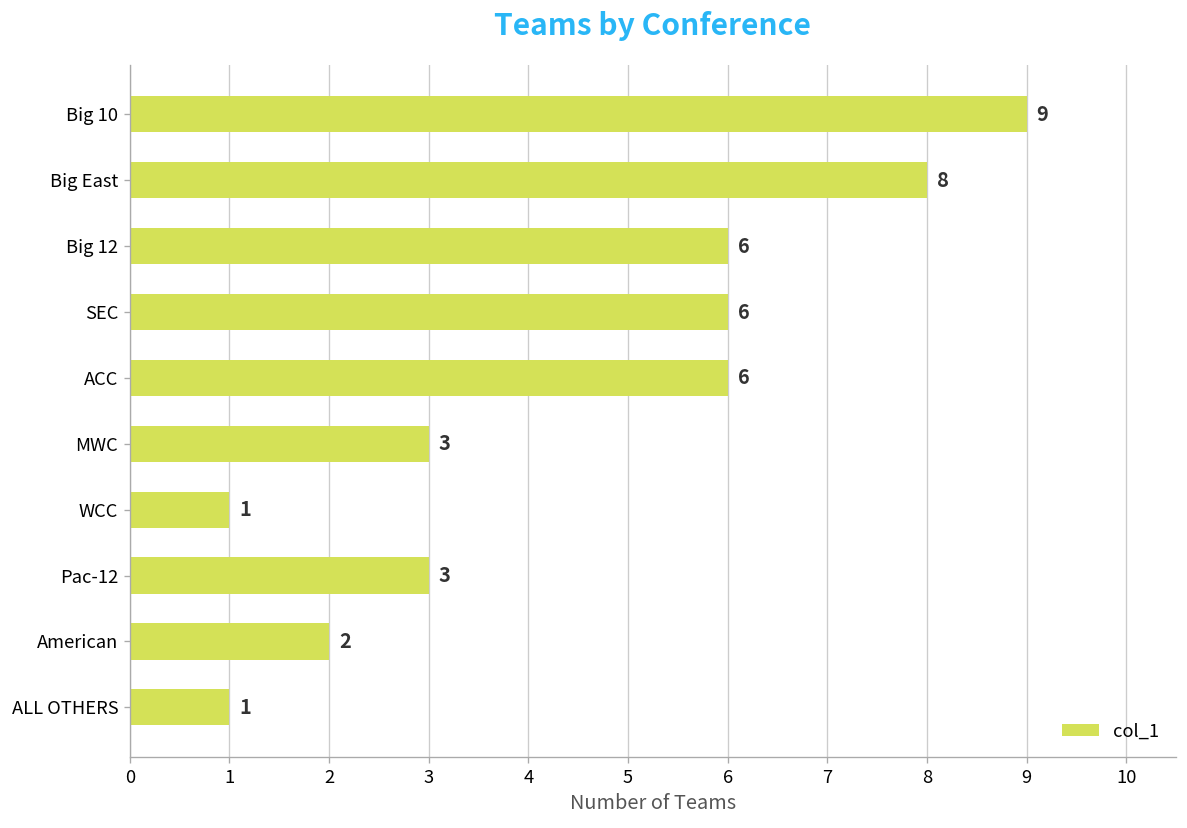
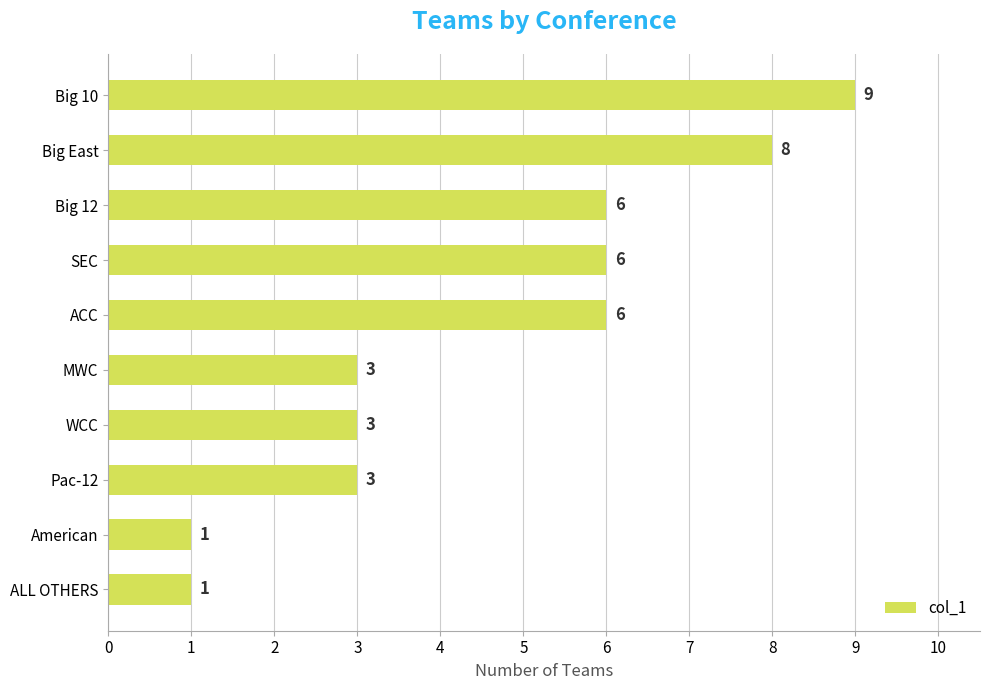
WCC: 1 -> 3
American: 2 -> 1
